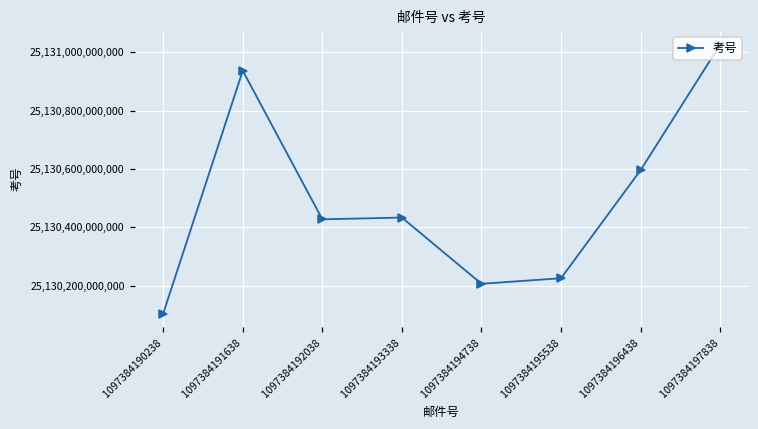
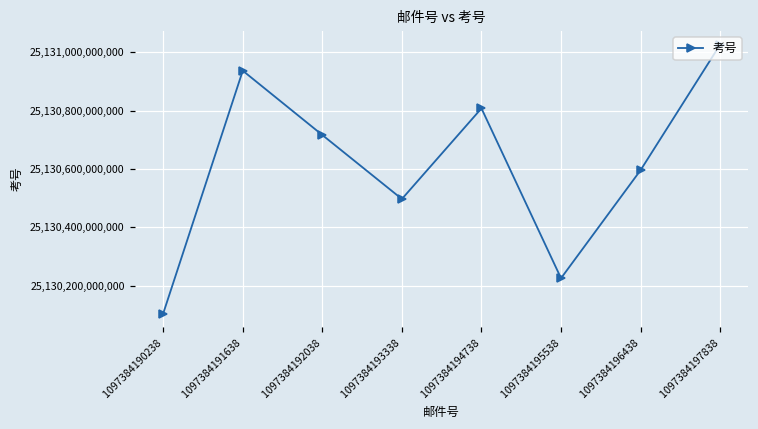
1097384192038: 25,130,430,000,000 -> 25,130,720,000,000
1097384193338: 25,130,430,000,000 -> 25,130,500,000,000
1097384194738: 25,130,210,000,000 -> 25,130,810,000,000
